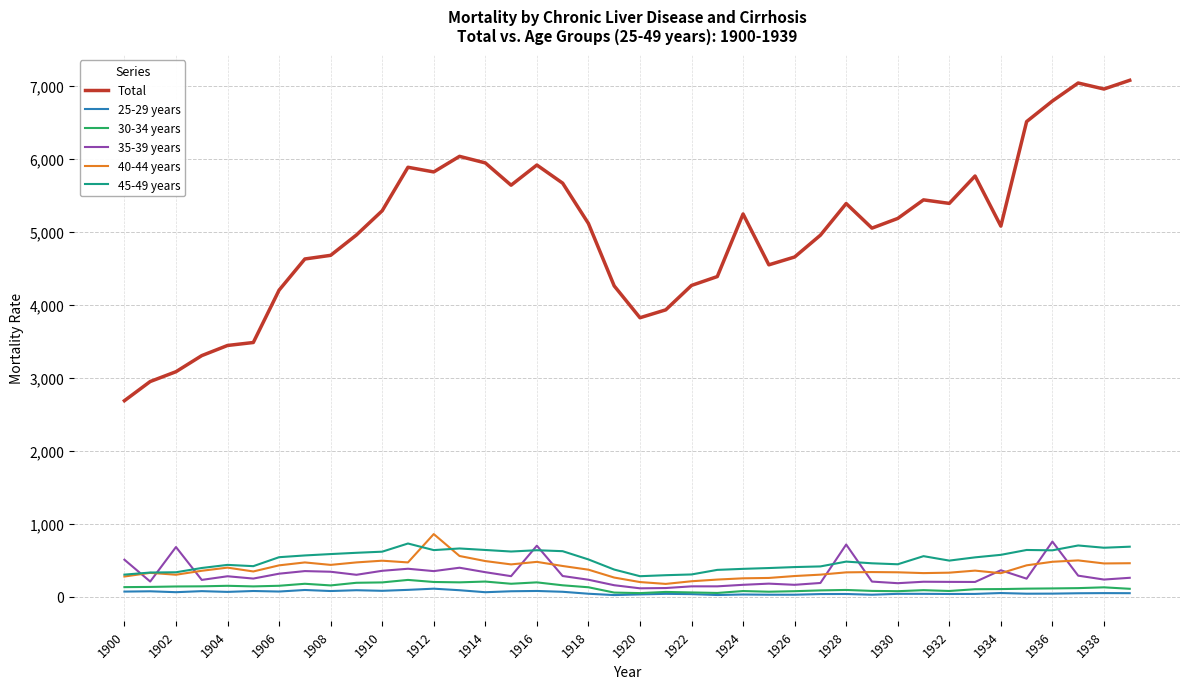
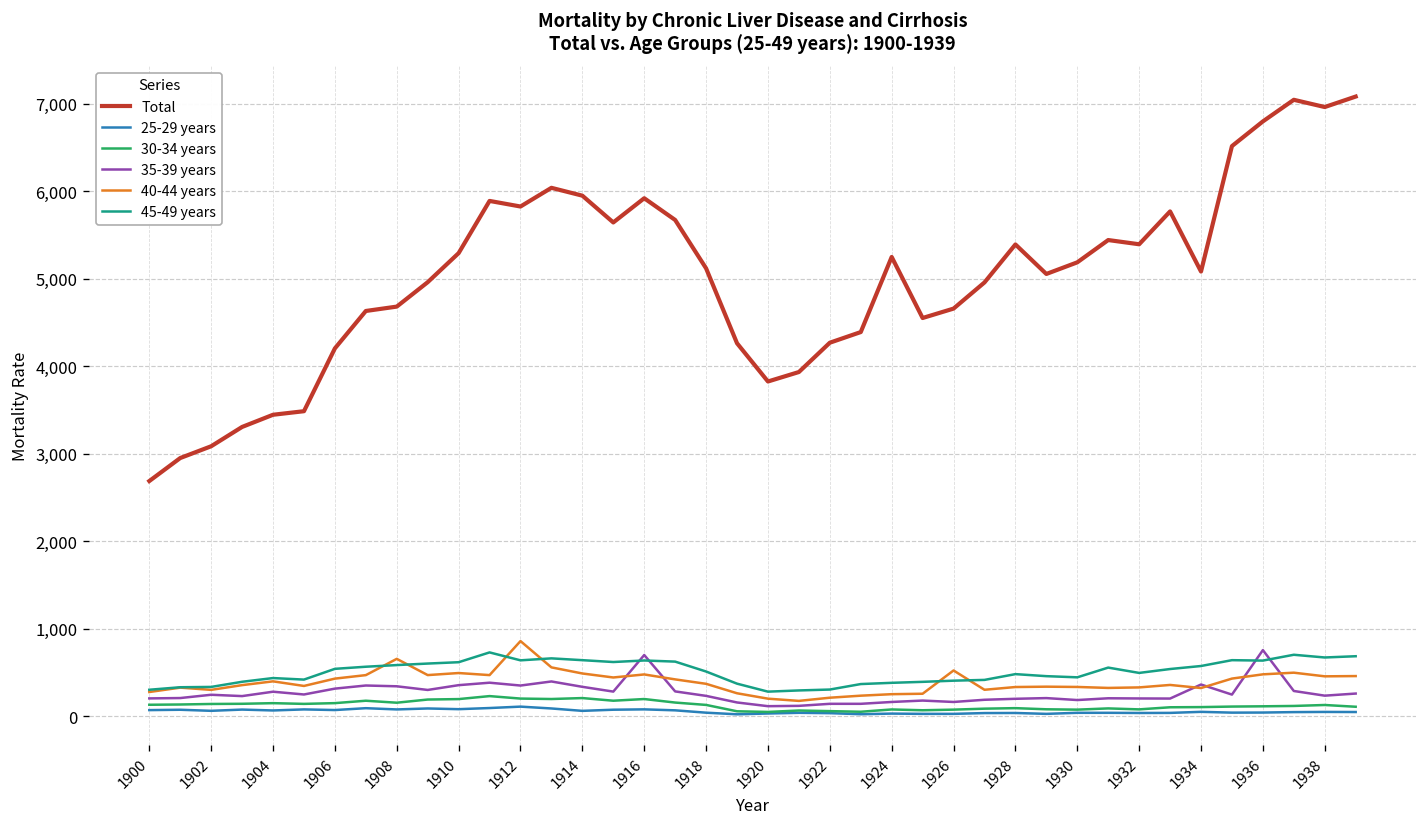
35-39 years, 1900: 500 -> 200
35-39 years, 1902: 700 -> 200
40-44 years, 1908: 400 -> 700
40-44 years, 1926: 300 -> 500
35-39 years, 1928: 700 -> 200
